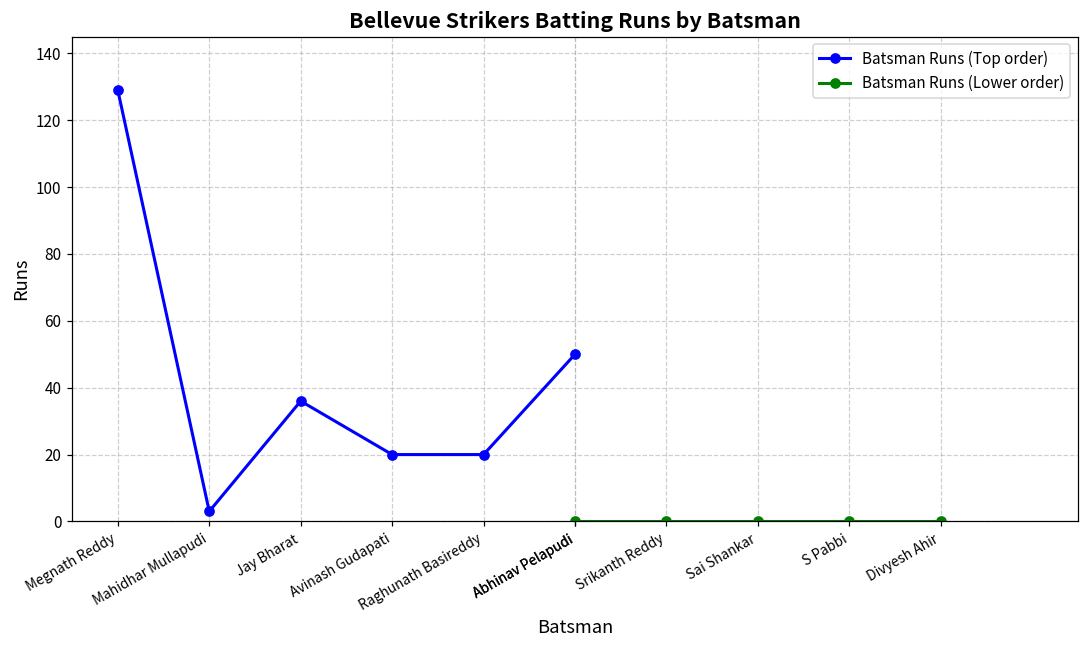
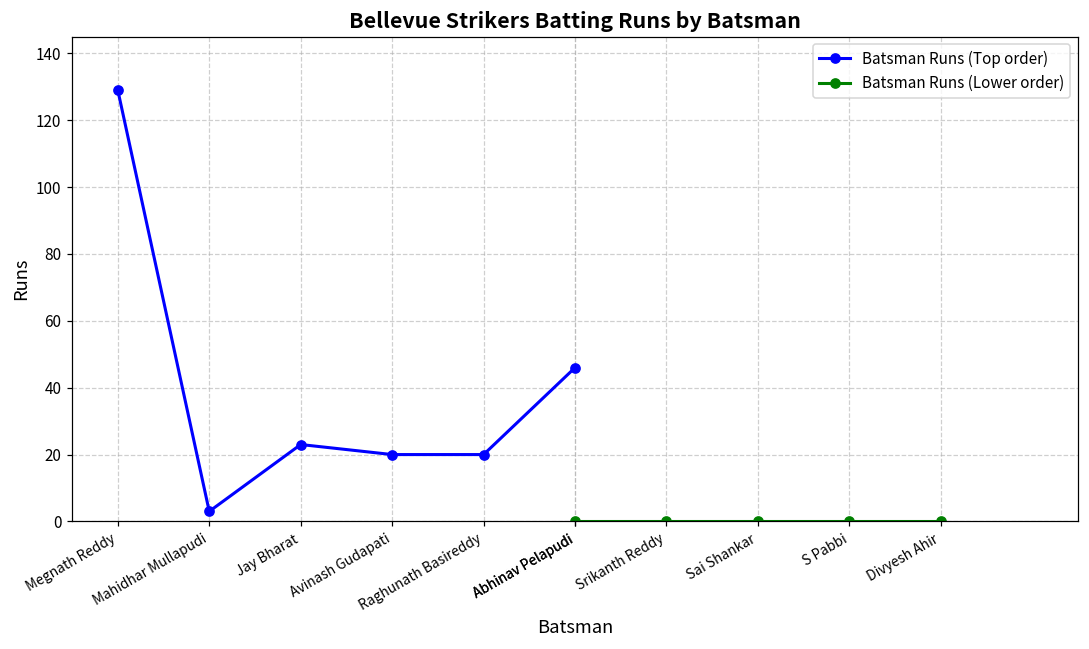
Batsman Runs (Top order), Jay Bharat: 36 -> 23
Batsman Runs (Top order), Abhinav Pelapudi: 50 -> 46
